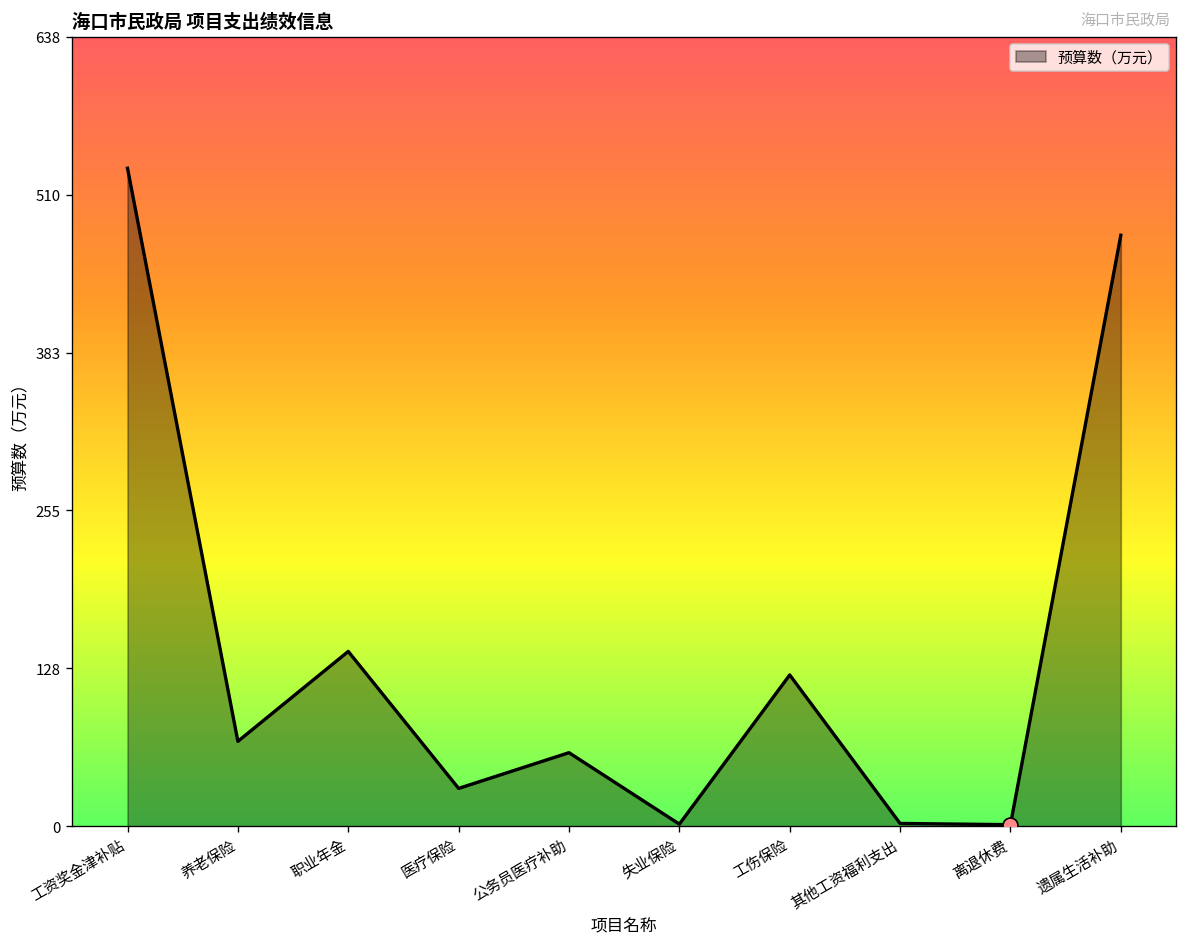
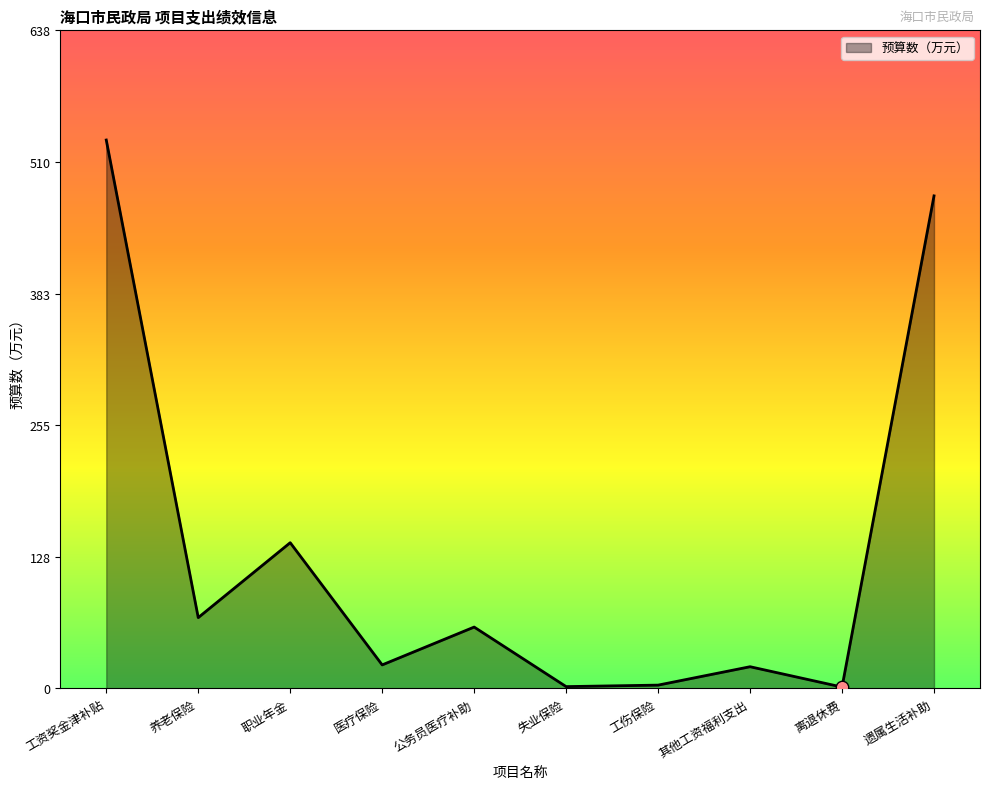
预算数（万元）, 医疗保险: 31 -> 23
预算数（万元）, 工伤保险: 122 -> 3
预算数（万元）, 其他工资福利支出: 2 -> 21
